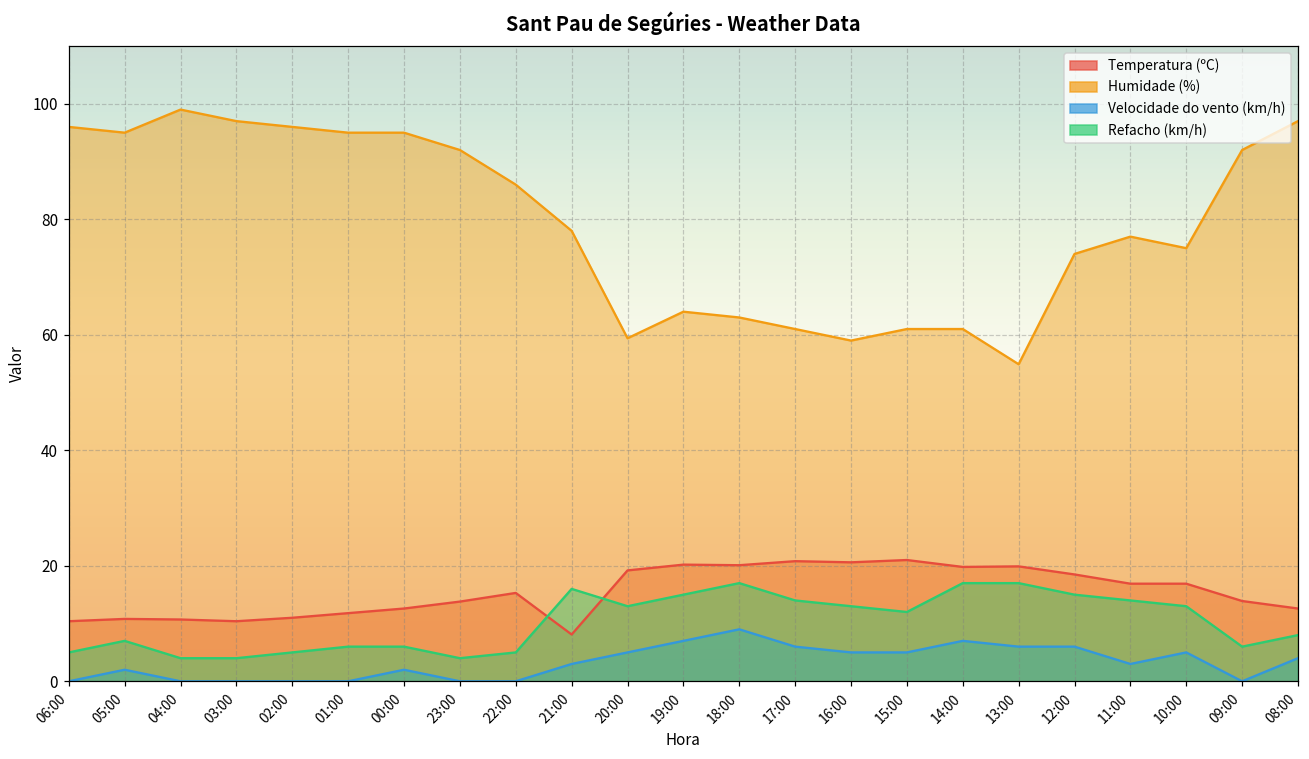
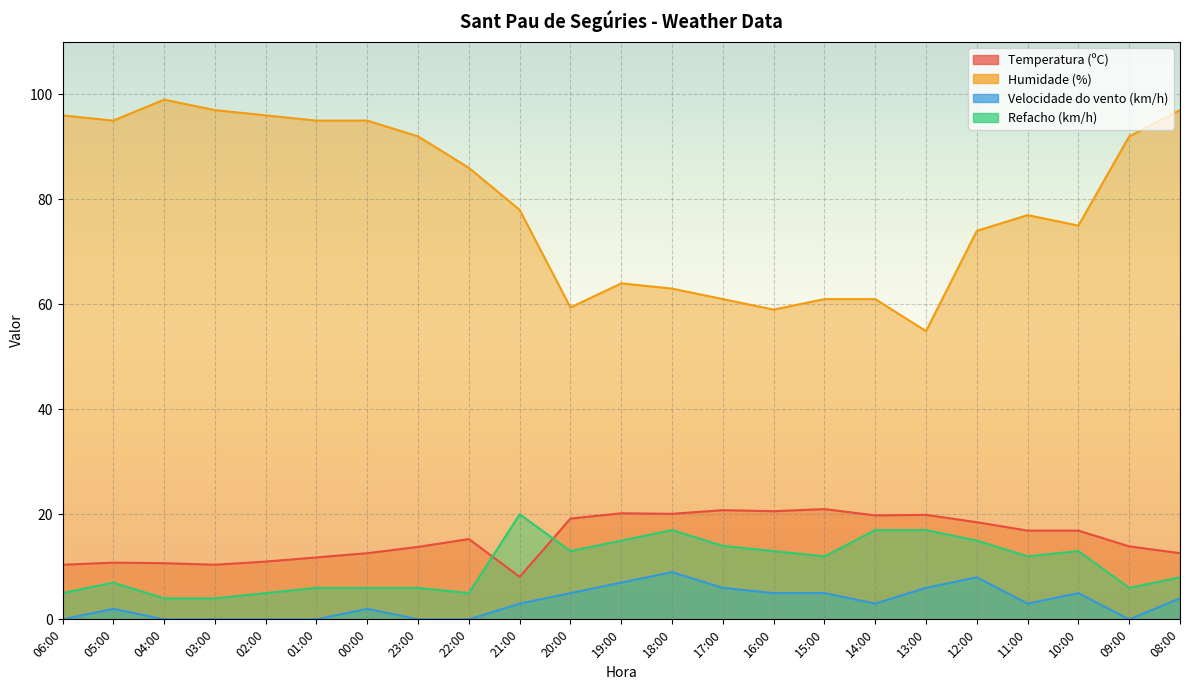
Refacho (km/h), 23:00: 4 -> 6
Refacho (km/h), 21:00: 16 -> 20
Velocidade do vento (km/h), 14:00: 7 -> 3
Velocidade do vento (km/h), 12:00: 6 -> 8
Refacho (km/h), 11:00: 14 -> 12
